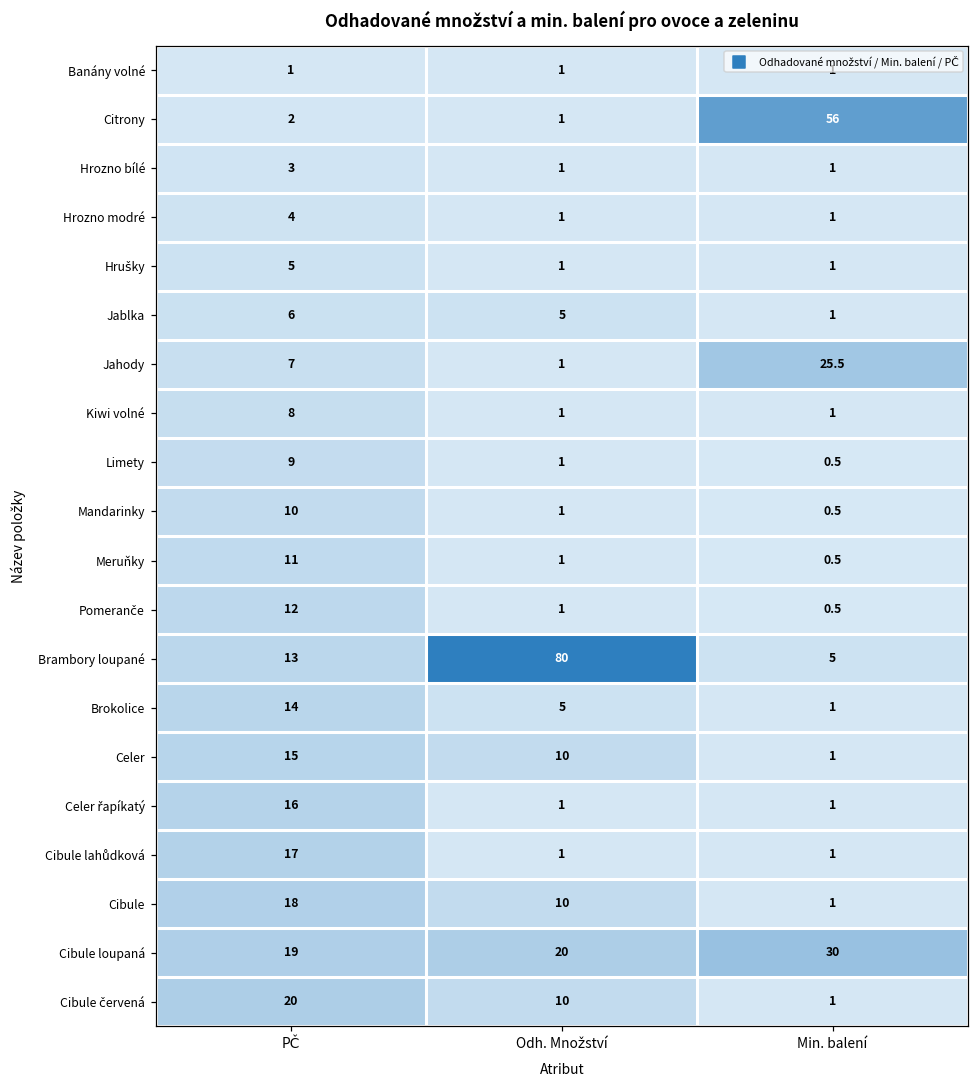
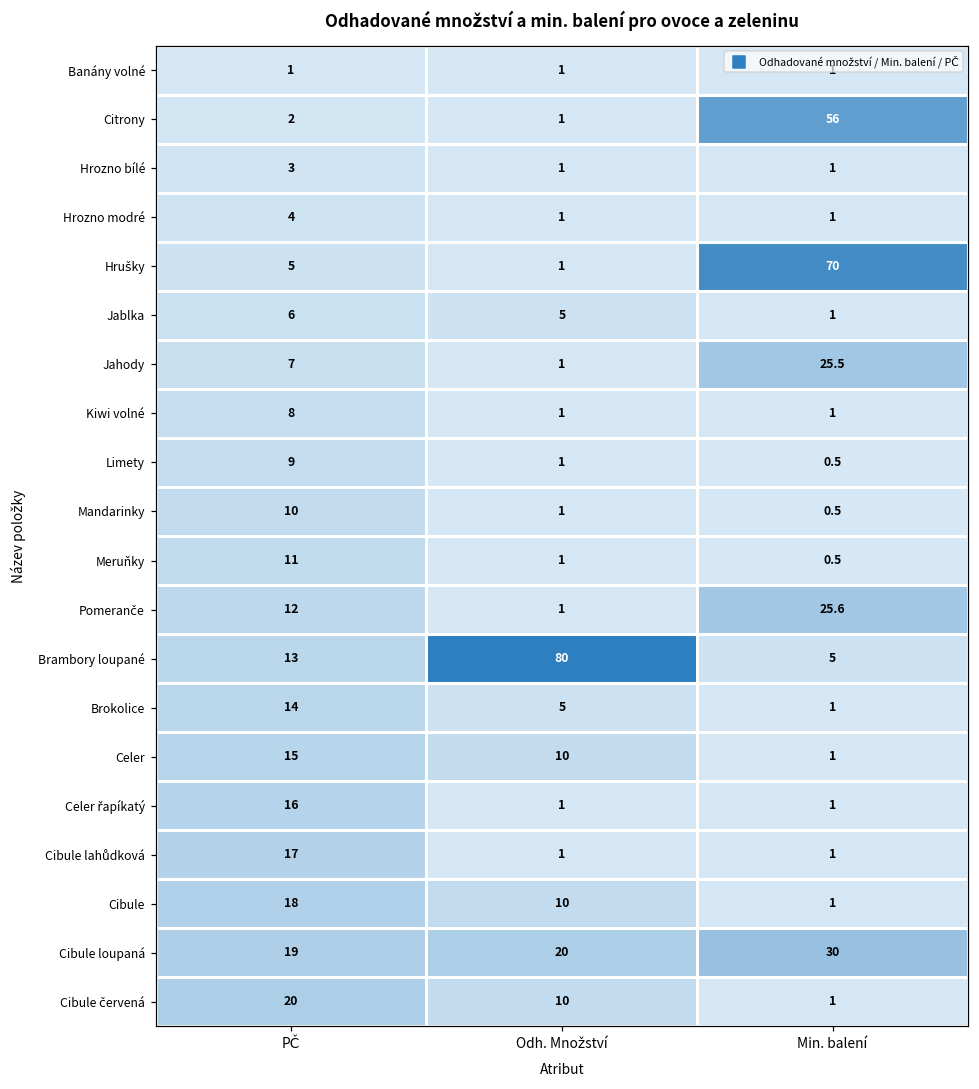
Hrušky, Min. balení: 1 -> 70
Pomeranče, Min. balení: 0.5 -> 25.6
